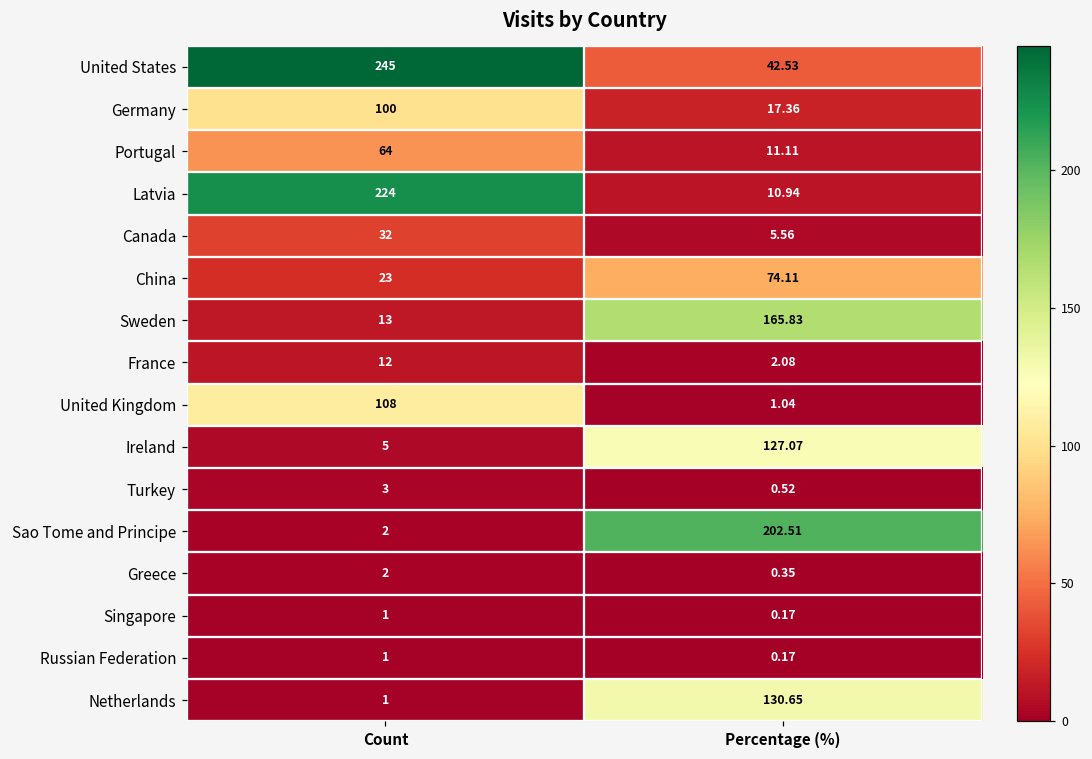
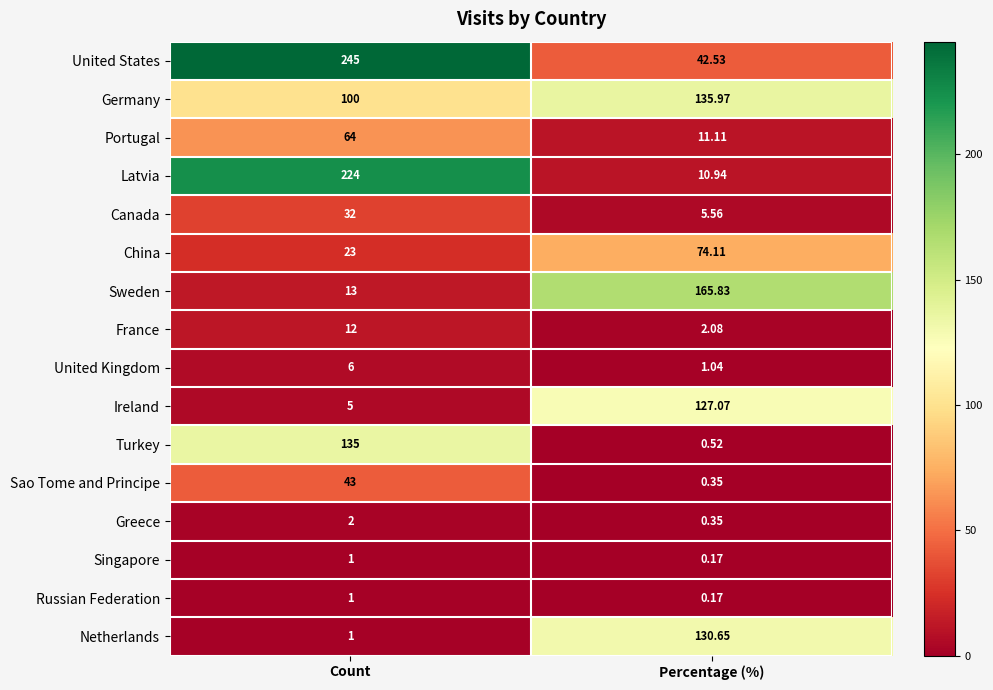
Germany, Percentage (%): 17.36 -> 135.97
United Kingdom, Count: 108 -> 6
Turkey, Count: 3 -> 135
Sao Tome and Principe, Count: 2 -> 43
Sao Tome and Principe, Percentage (%): 202.51 -> 0.35
